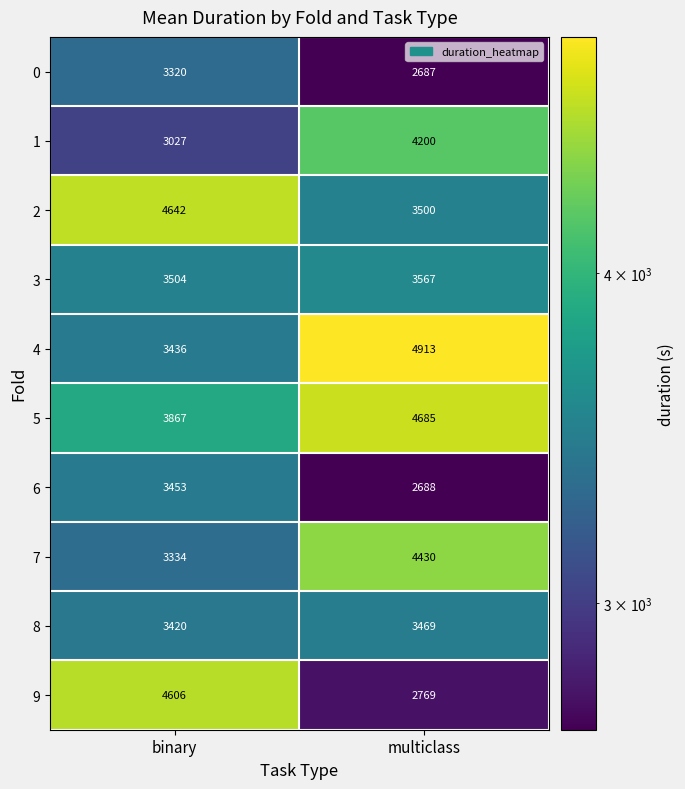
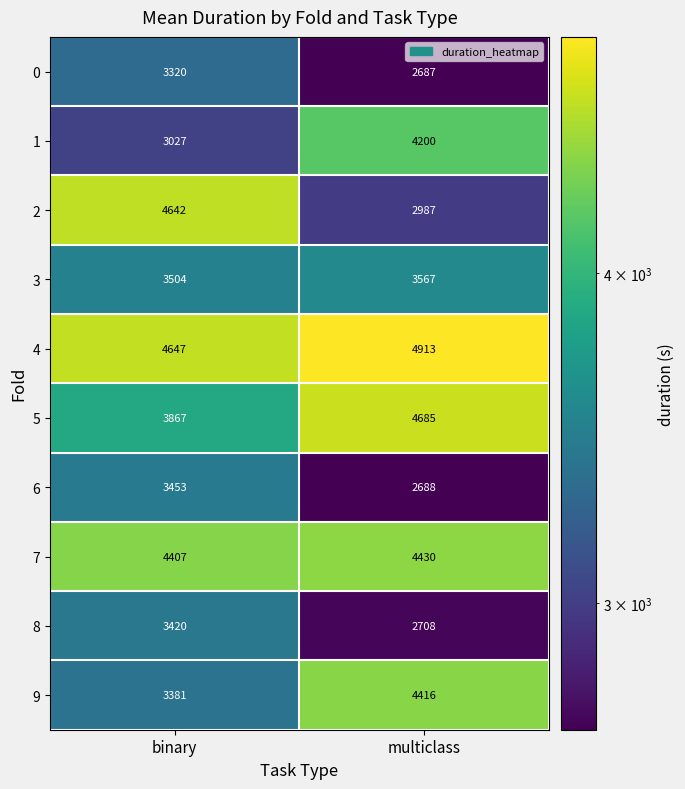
2, multiclass: 3500 -> 2987
4, binary: 3436 -> 4647
7, binary: 3334 -> 4407
8, multiclass: 3469 -> 2708
9, binary: 4606 -> 3381
9, multiclass: 2769 -> 4416
